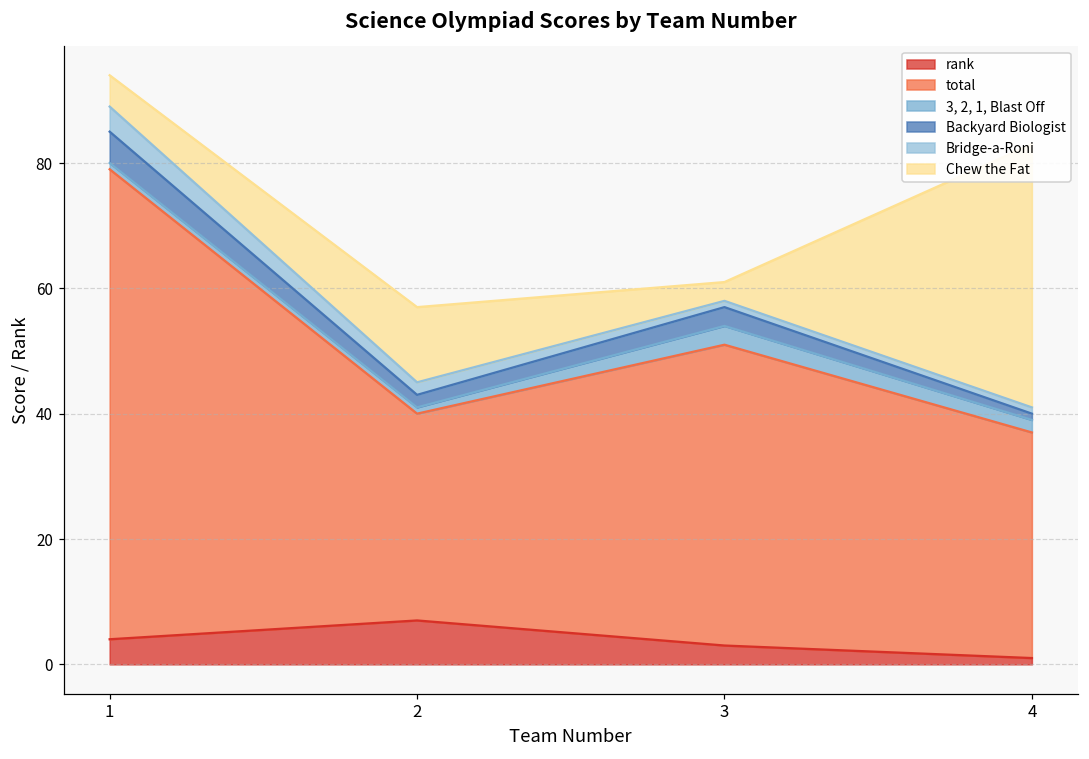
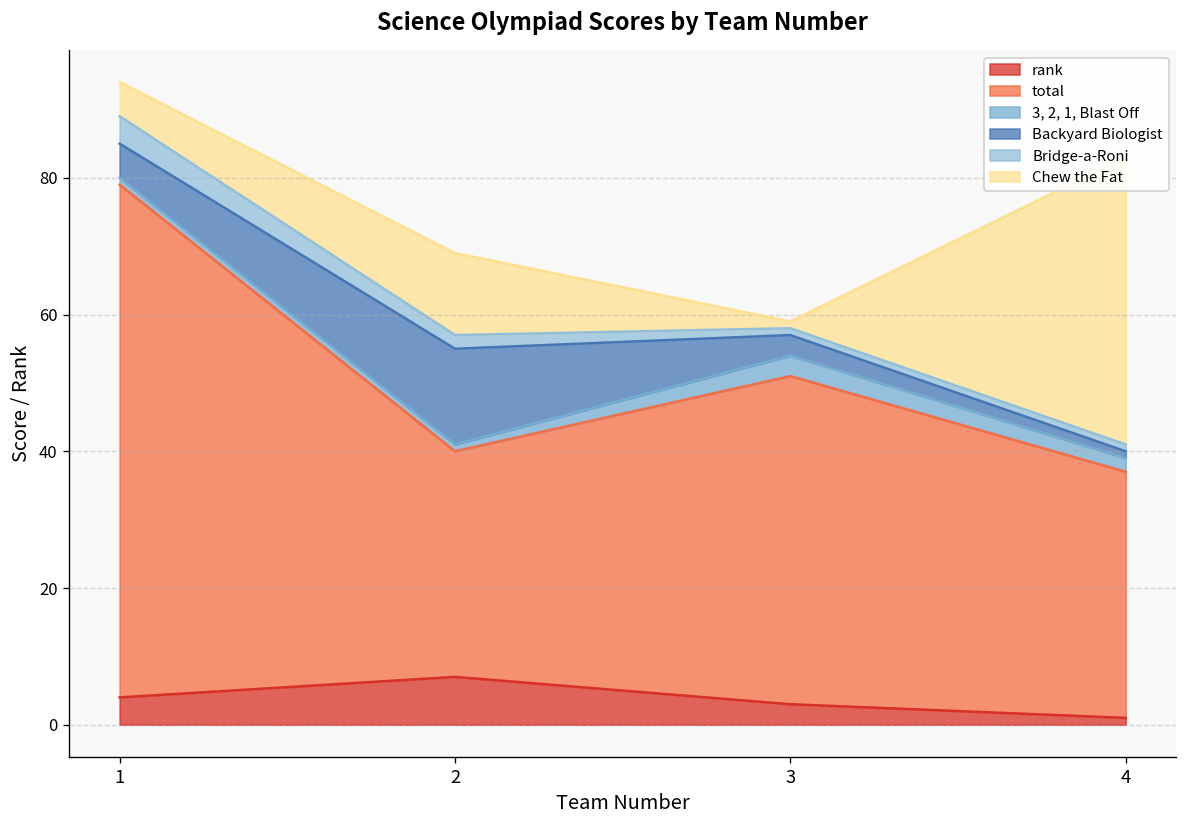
Backyard Biologist, 2: 2 -> 14
Chew the Fat, 3: 3 -> 1
